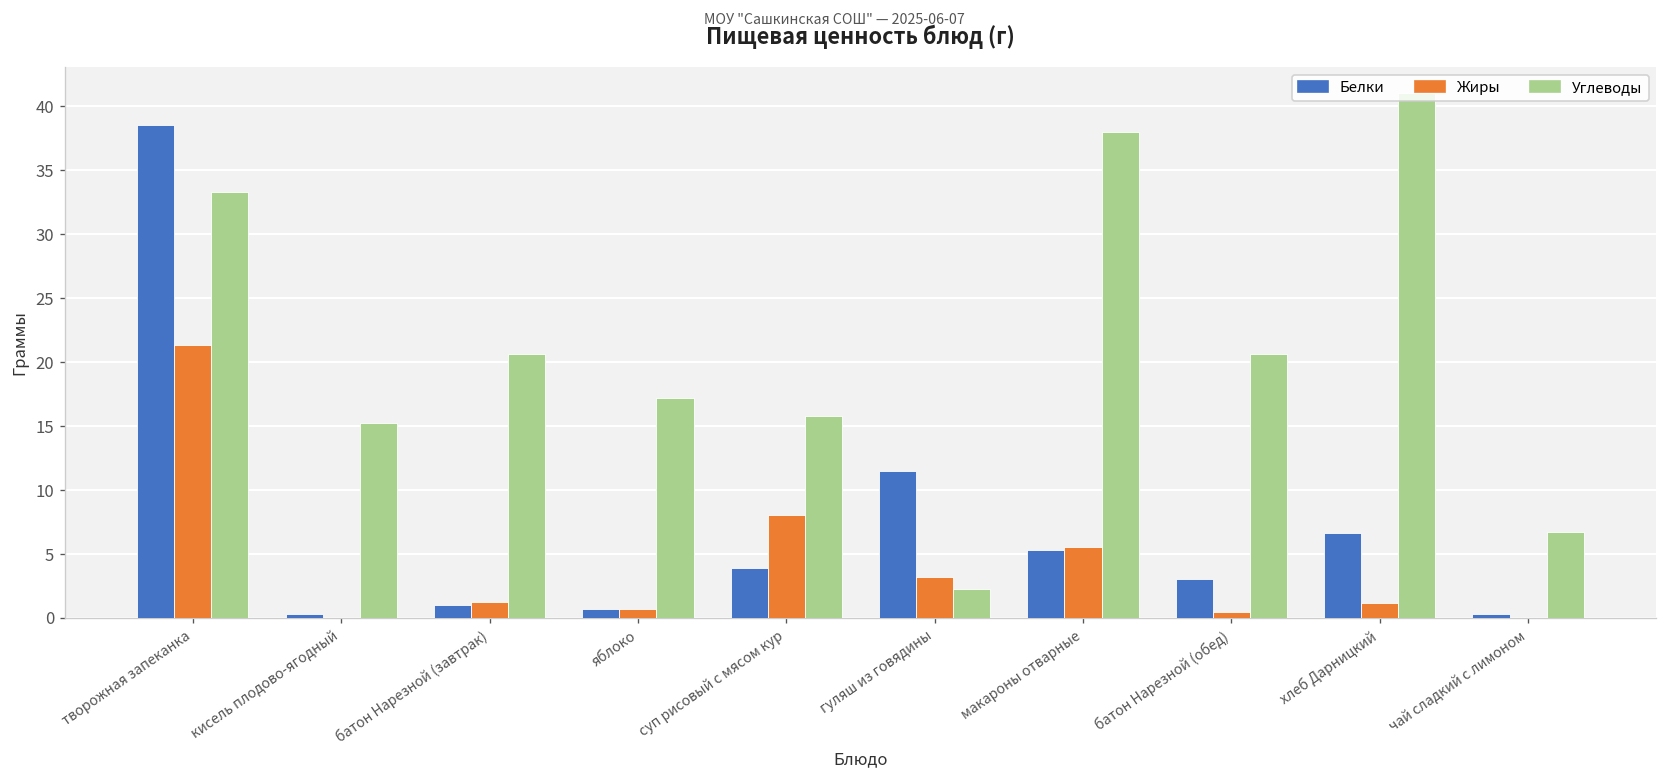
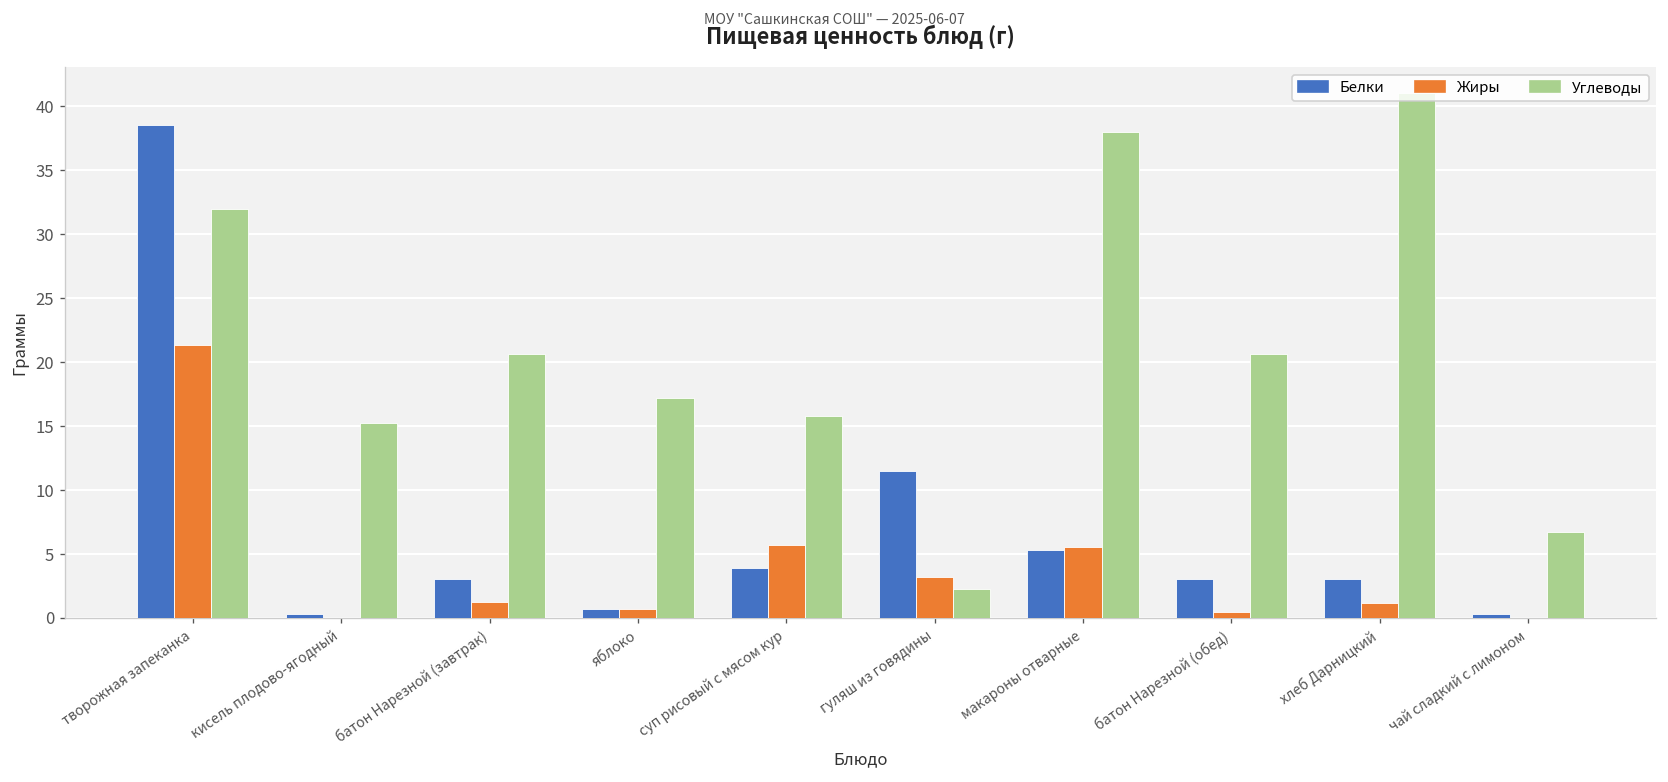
Углеводы, творожная запеканка: 33.3 -> 32.0
Белки, батон Нарезной (завтрак): 1 -> 3
Жиры, суп рисовый с мясом кур: 8.0 -> 5.7
Белки, хлеб Дарницкий: 6.6 -> 3.0
